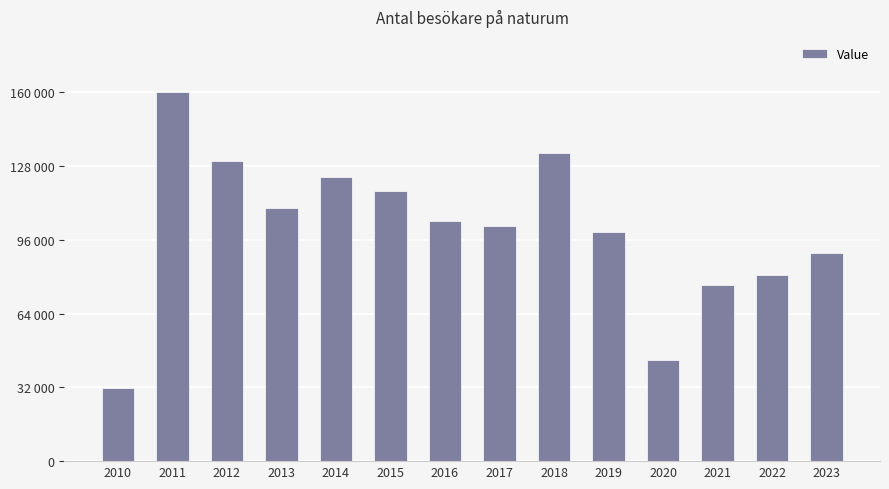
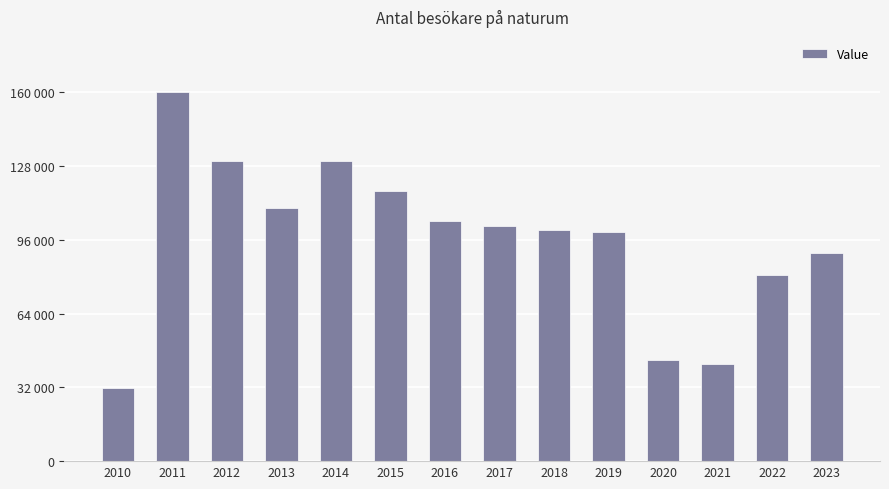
2014: 123000 -> 130000
2018: 134000 -> 100000
2021: 76000 -> 42000
